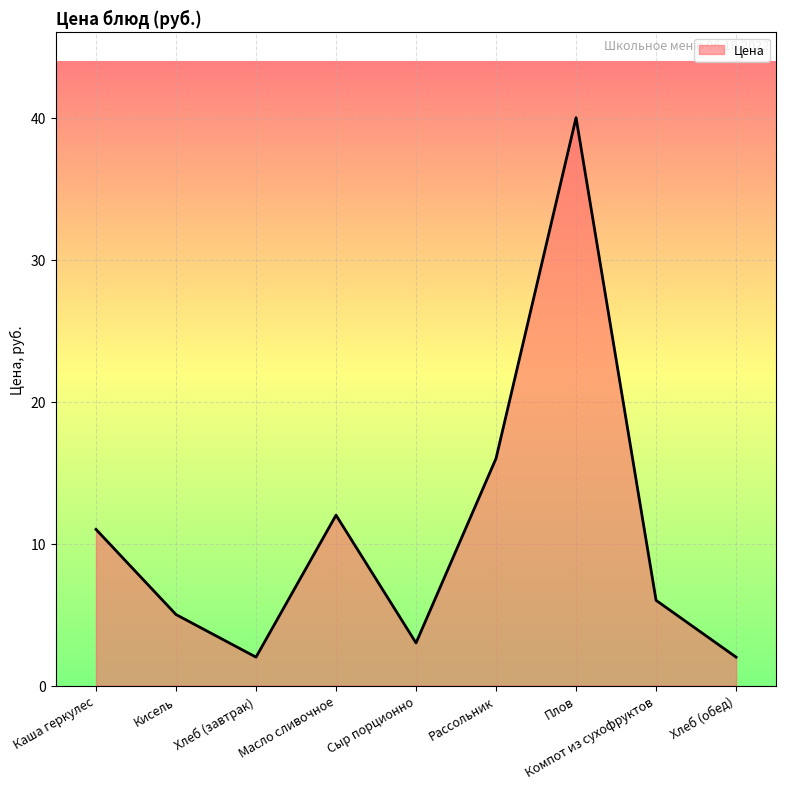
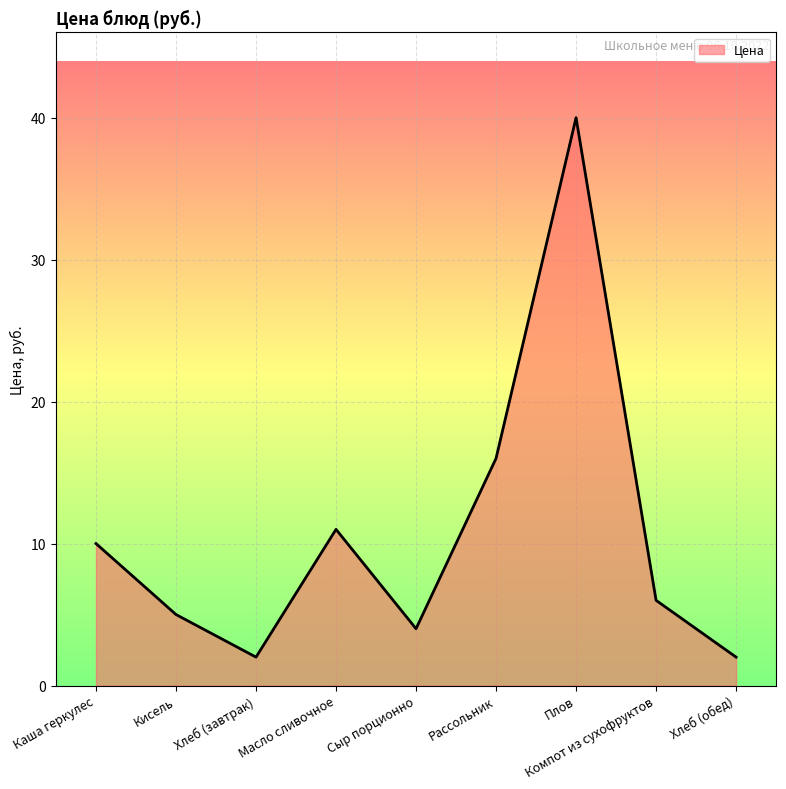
Каша геркулес: 11 -> 10
Масло сливочное: 12 -> 11
Сыр порционно: 3 -> 4
